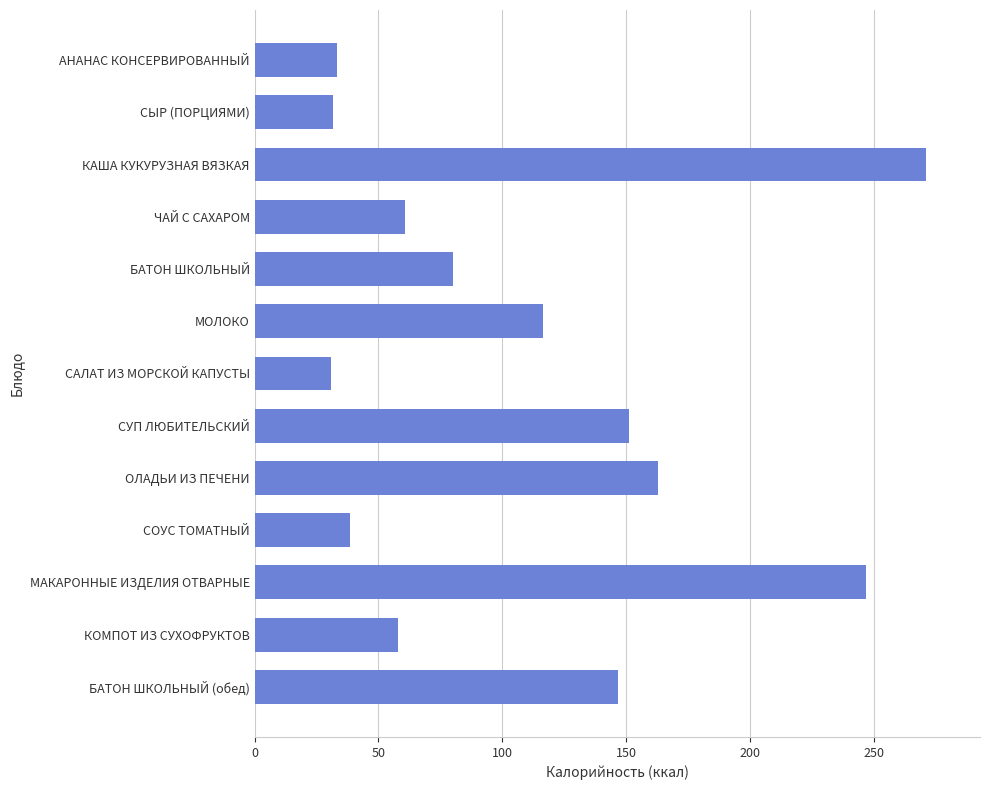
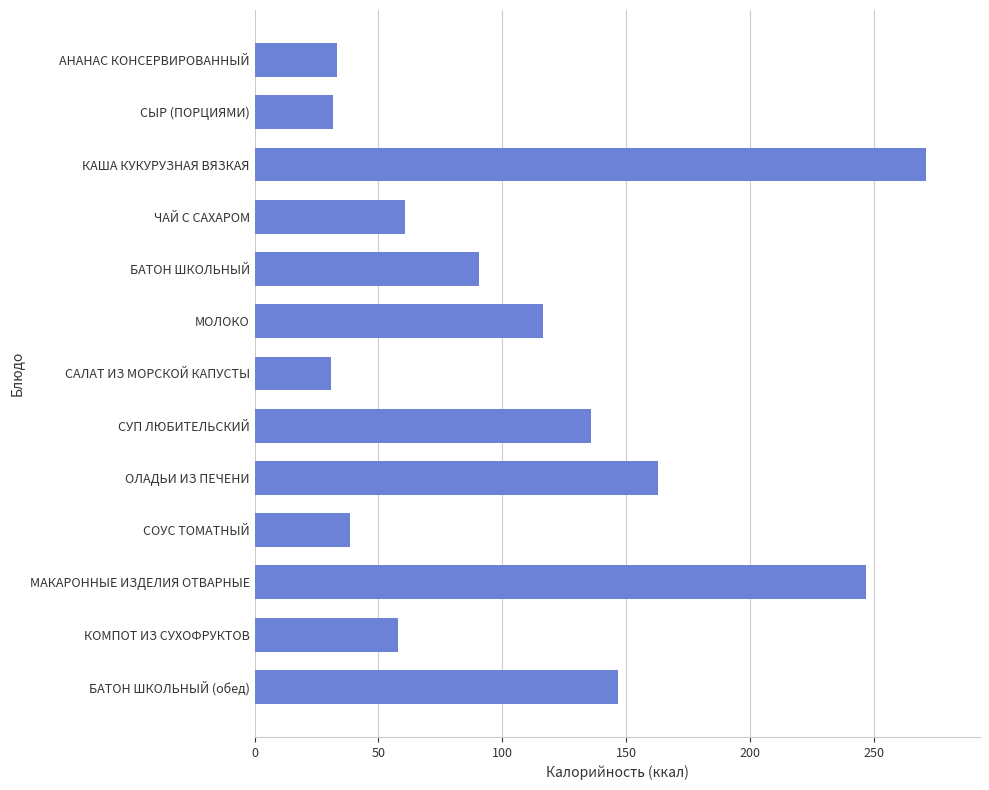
БАТОН ШКОЛЬНЫЙ: 80 -> 91
СУП ЛЮБИТЕЛЬСКИЙ: 151 -> 136
